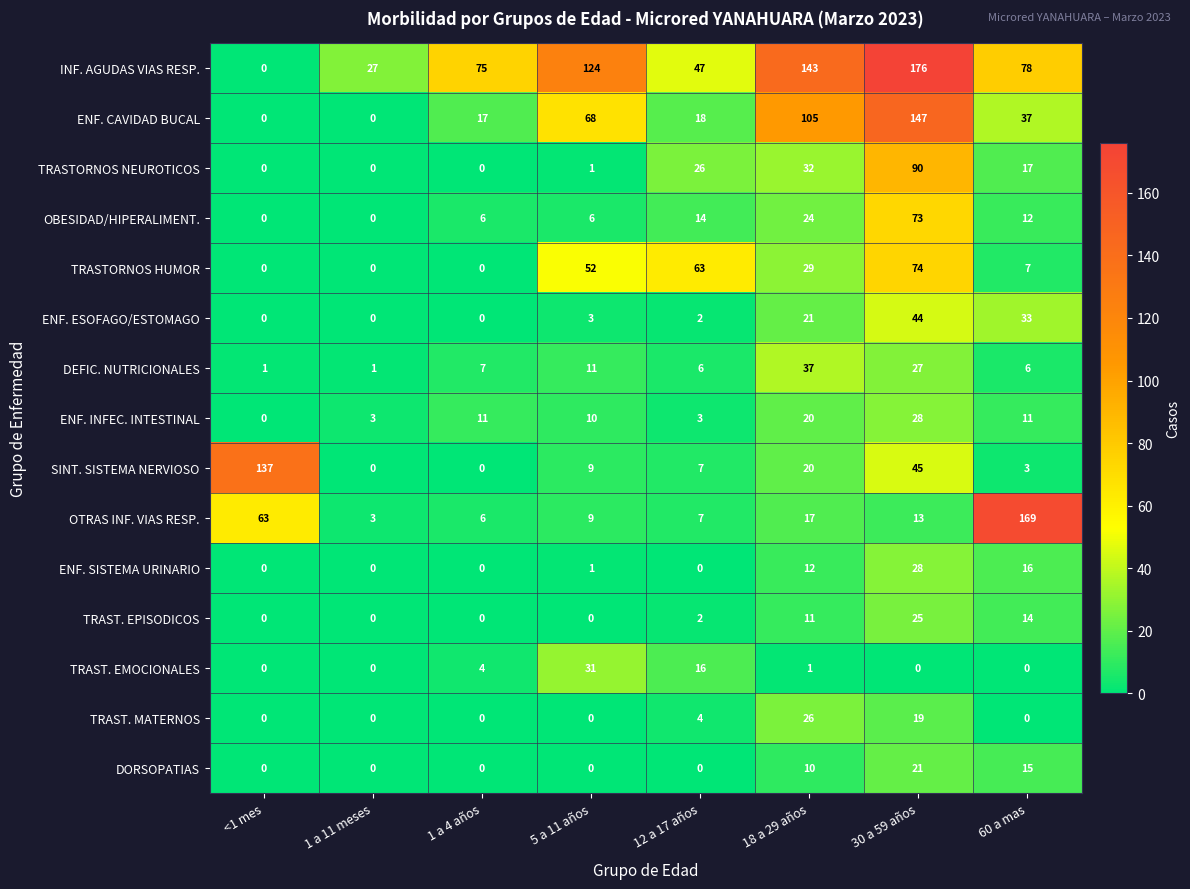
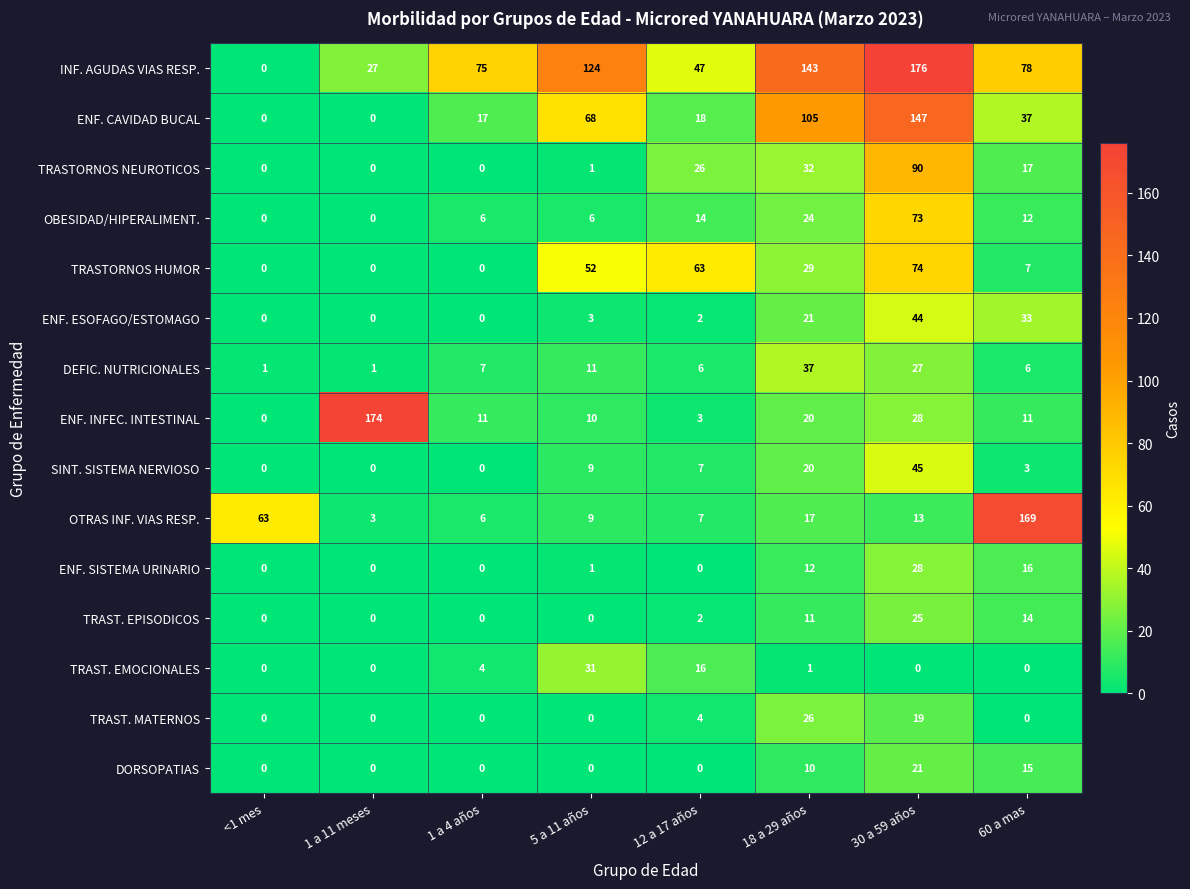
ENF. INFEC. INTESTINAL, 1 a 11 meses: 3 -> 174
SINT. SISTEMA NERVIOSO, <1 mes: 137 -> 0
